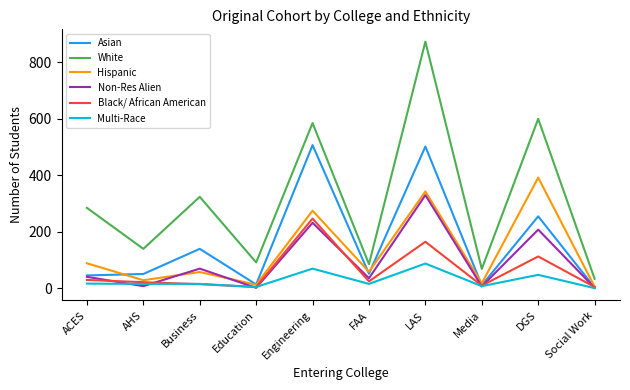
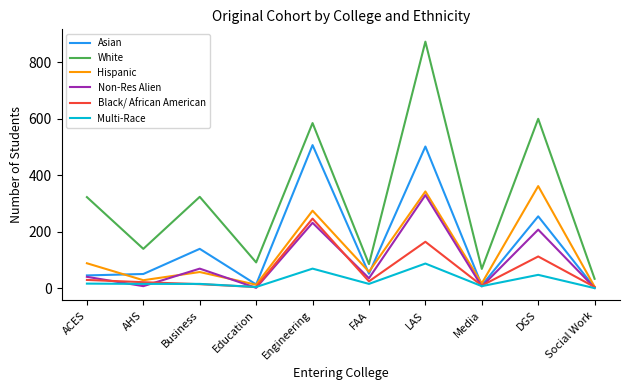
White, ACES: 290 -> 320
Hispanic, DGS: 390 -> 360
